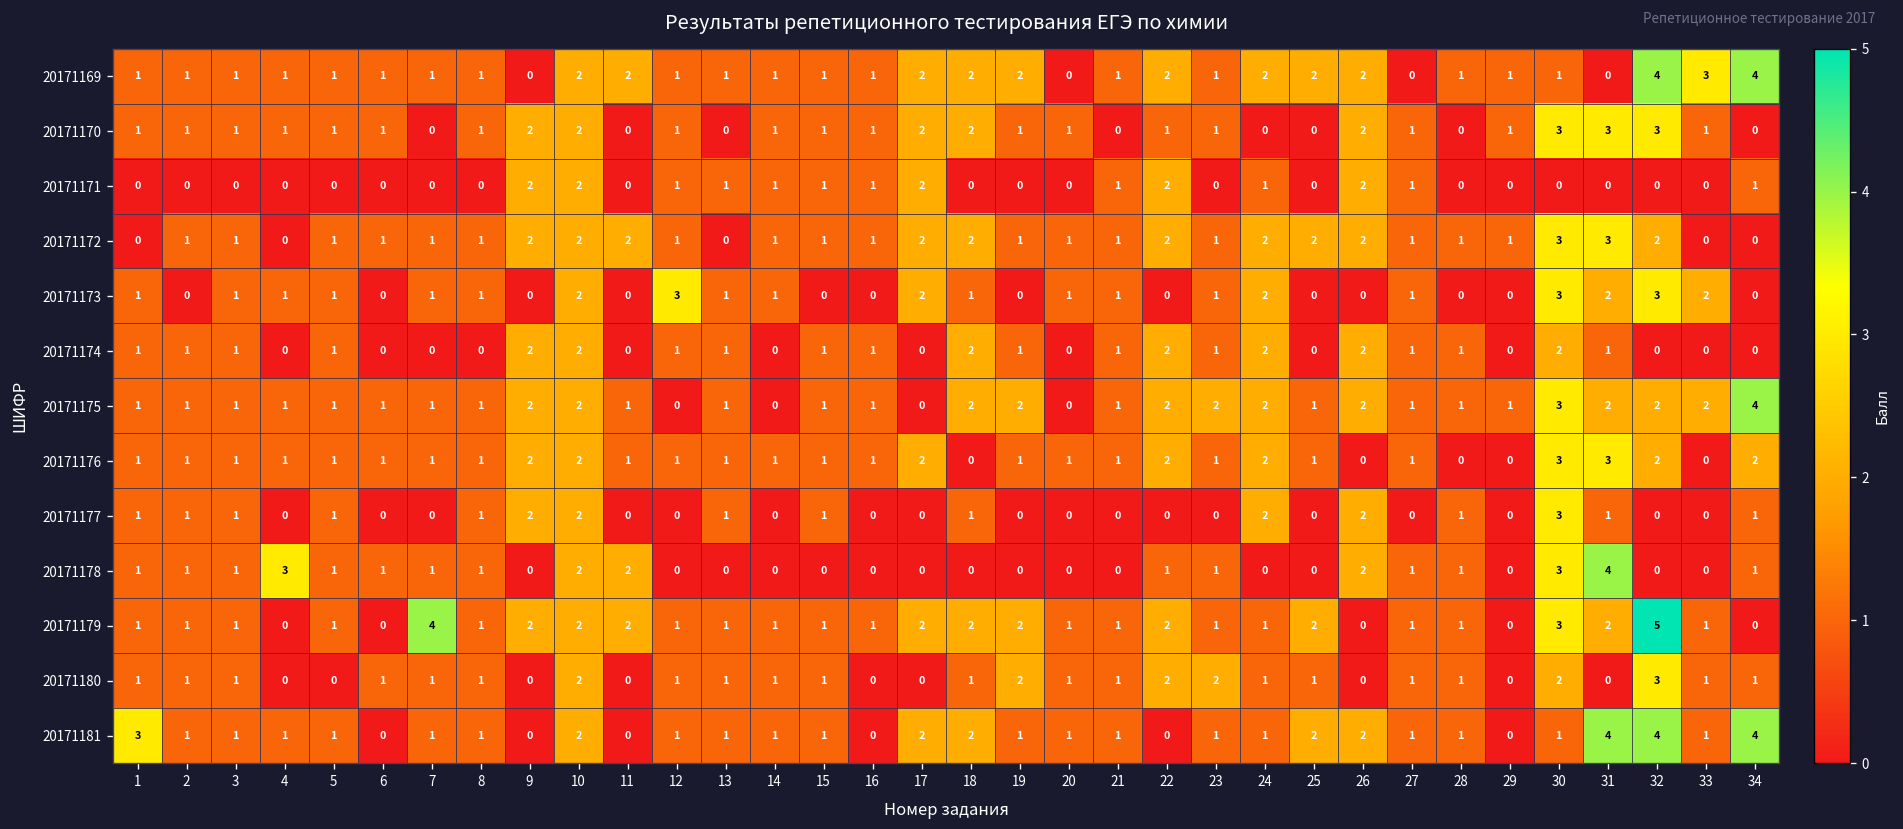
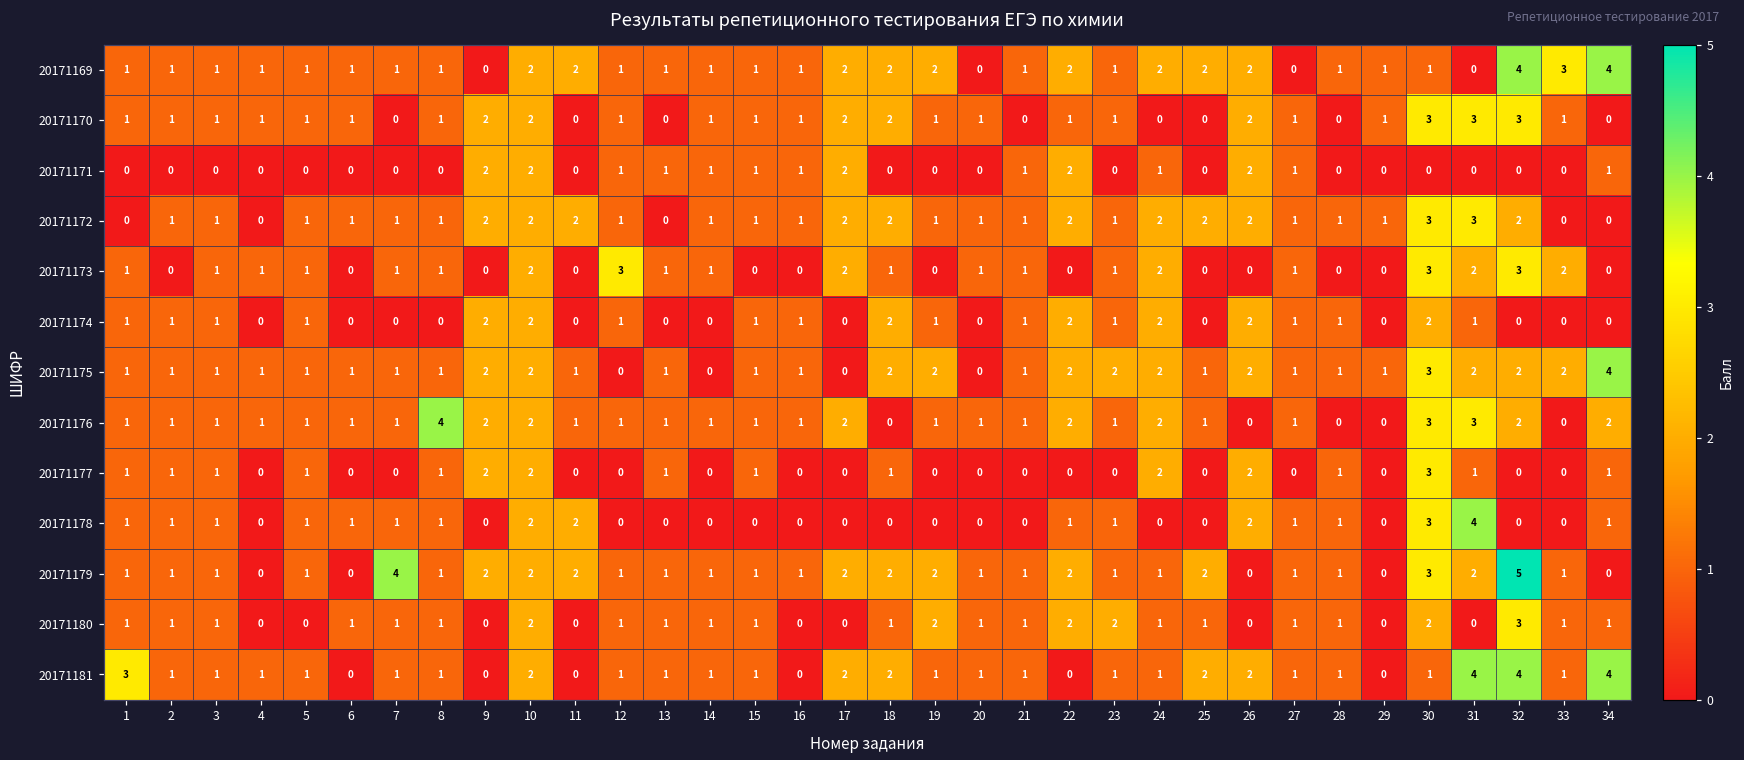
20171174, 13: 1 -> 0
20171176, 8: 1 -> 4
20171178, 4: 3 -> 0
